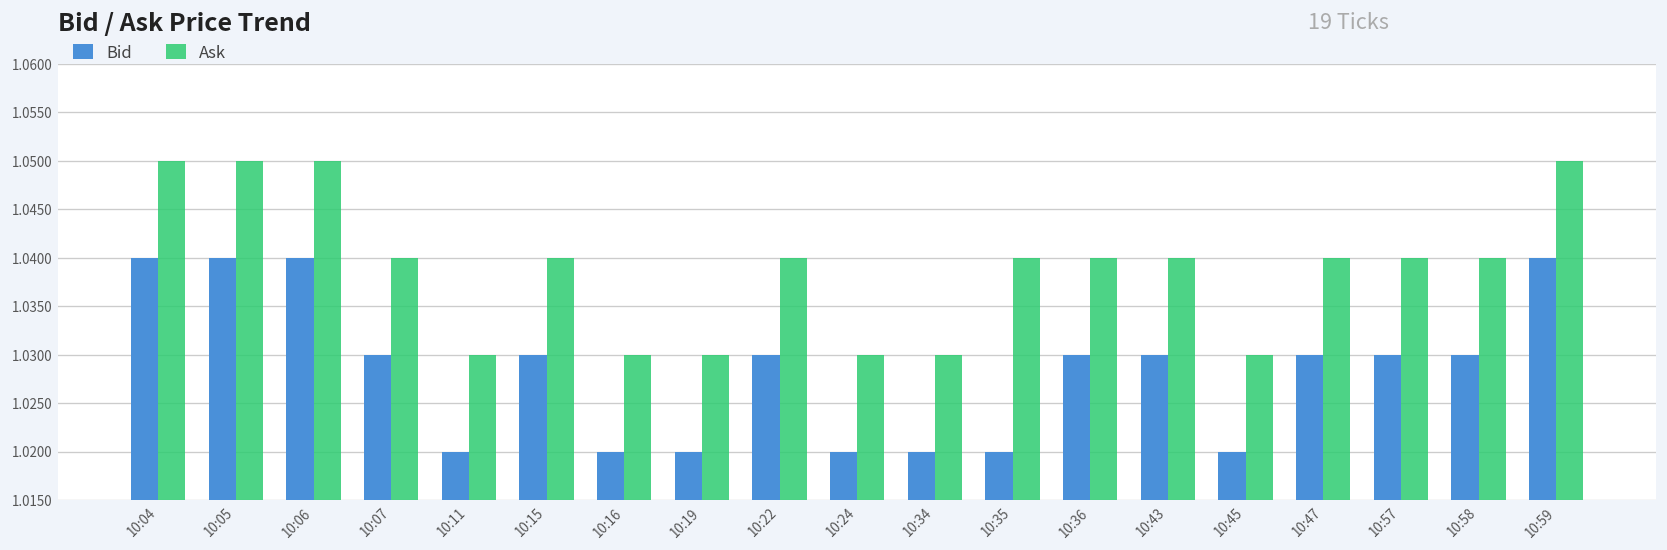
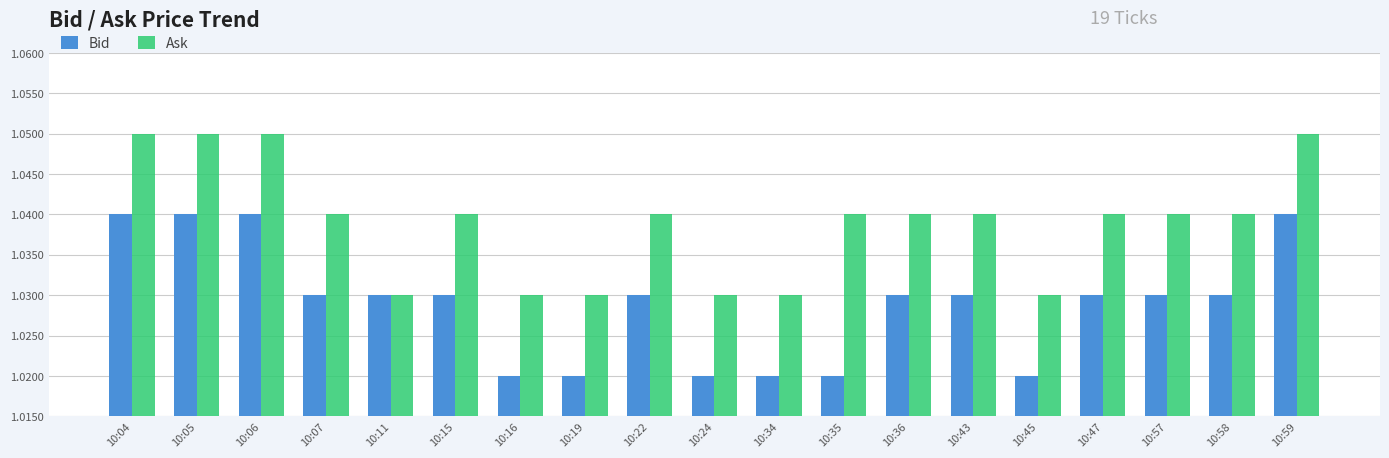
Bid, 10:11: 1.02 -> 1.03
